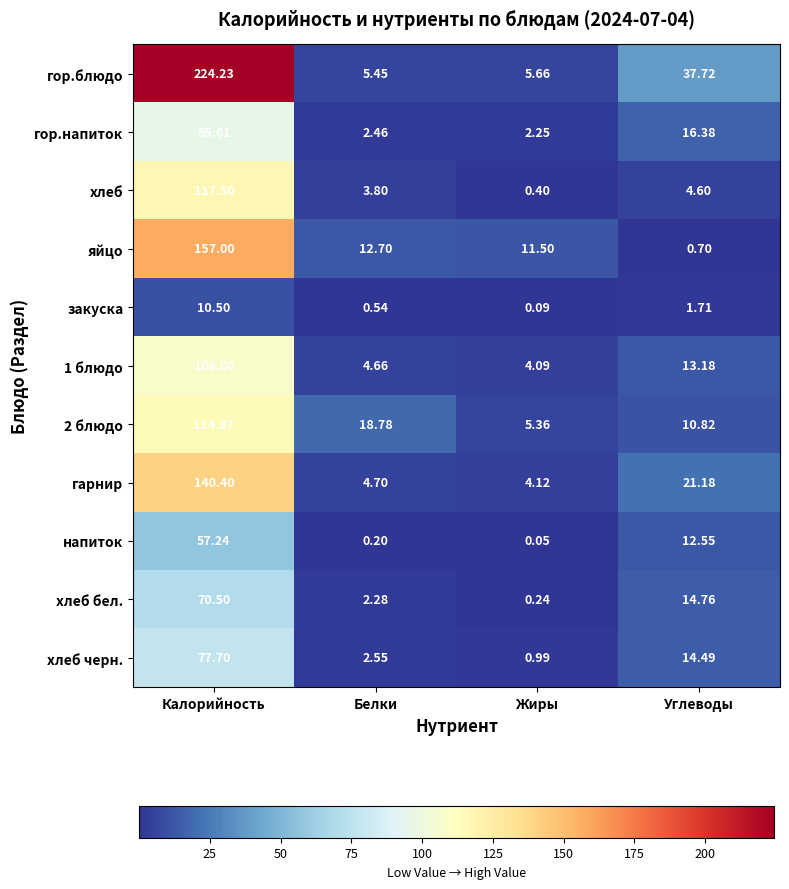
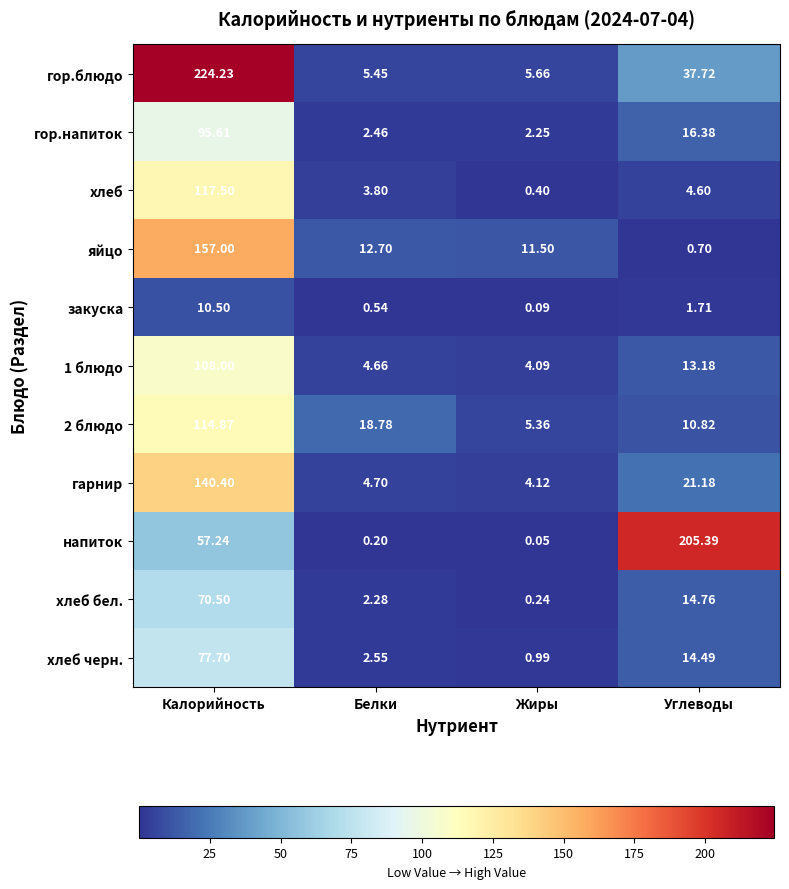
напиток, Углеводы: 12.55 -> 205.39
